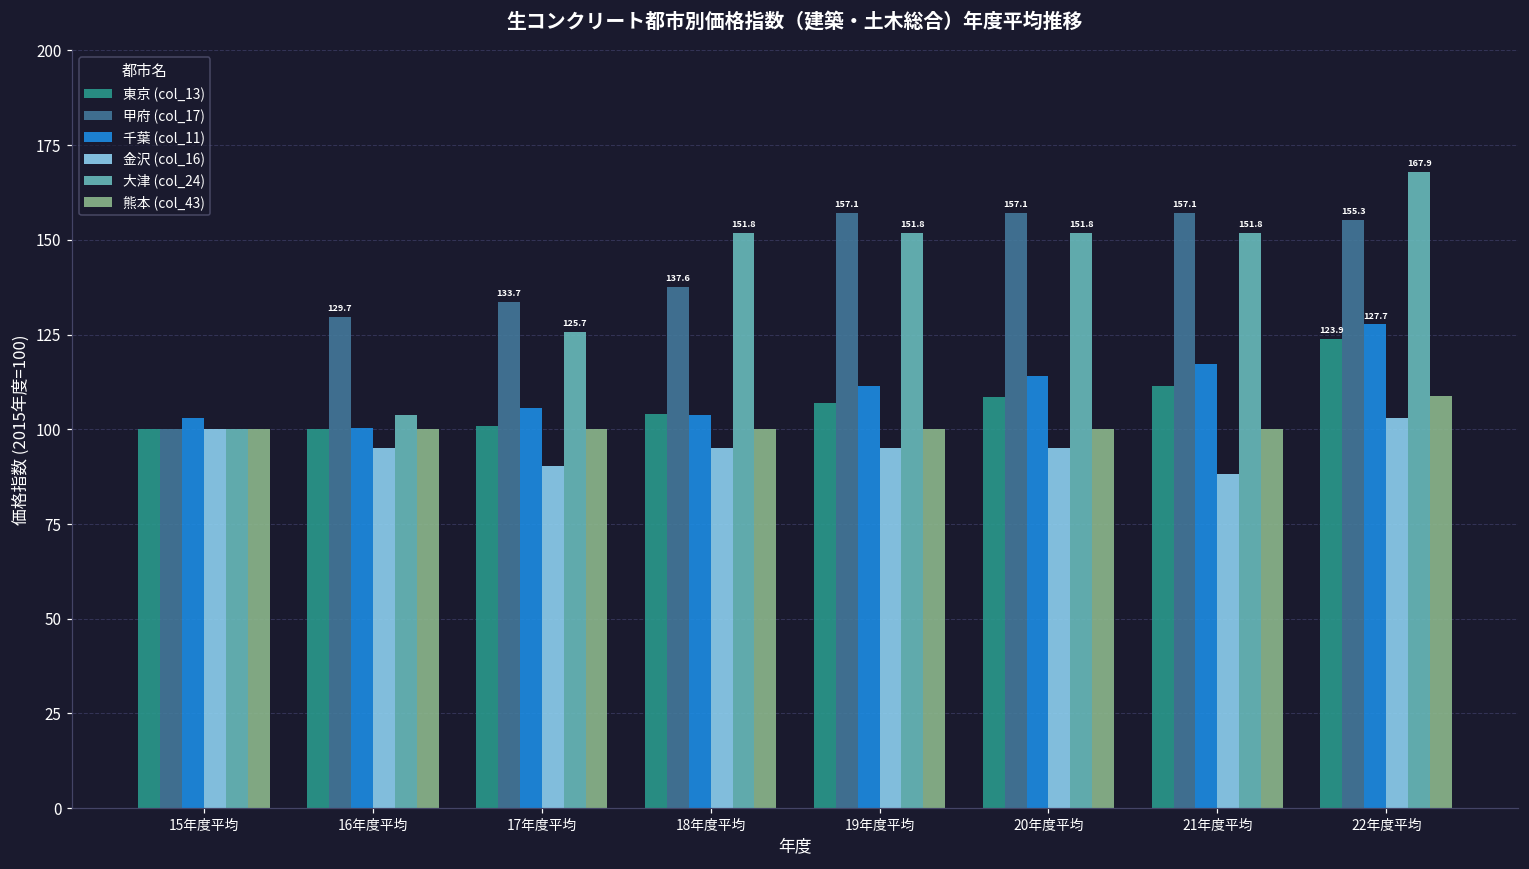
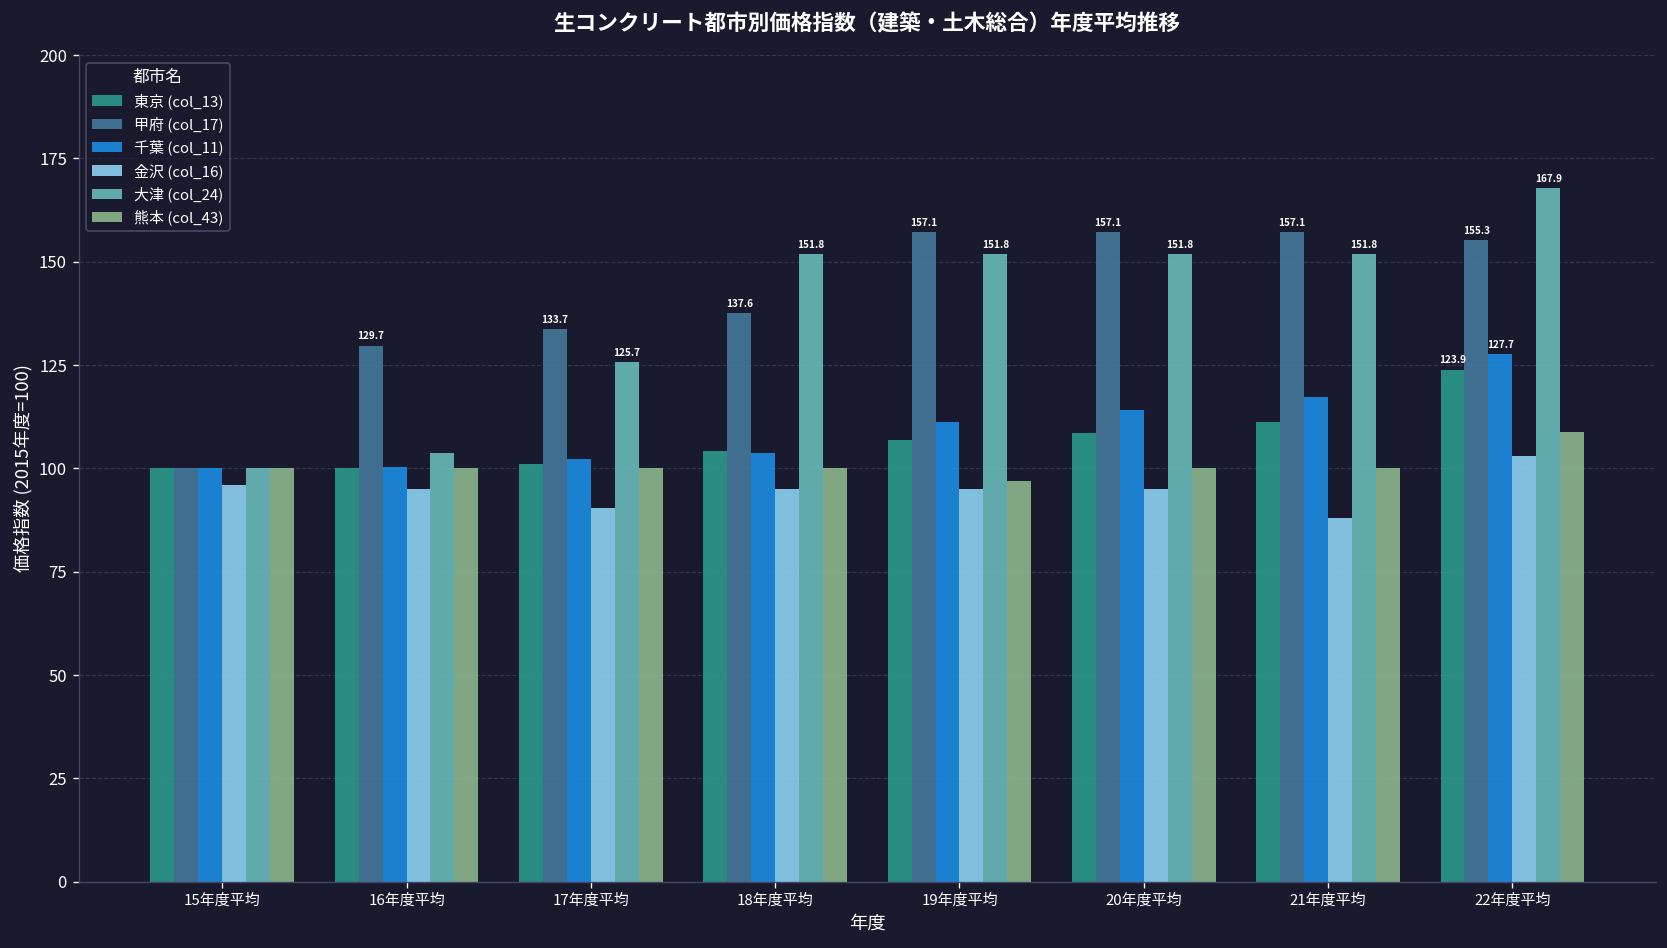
千葉 (col_11), 15年度平均: 103 -> 100
金沢 (col_16), 15年度平均: 100 -> 96
千葉 (col_11), 17年度平均: 106 -> 102
熊本 (col_43), 19年度平均: 100 -> 97
